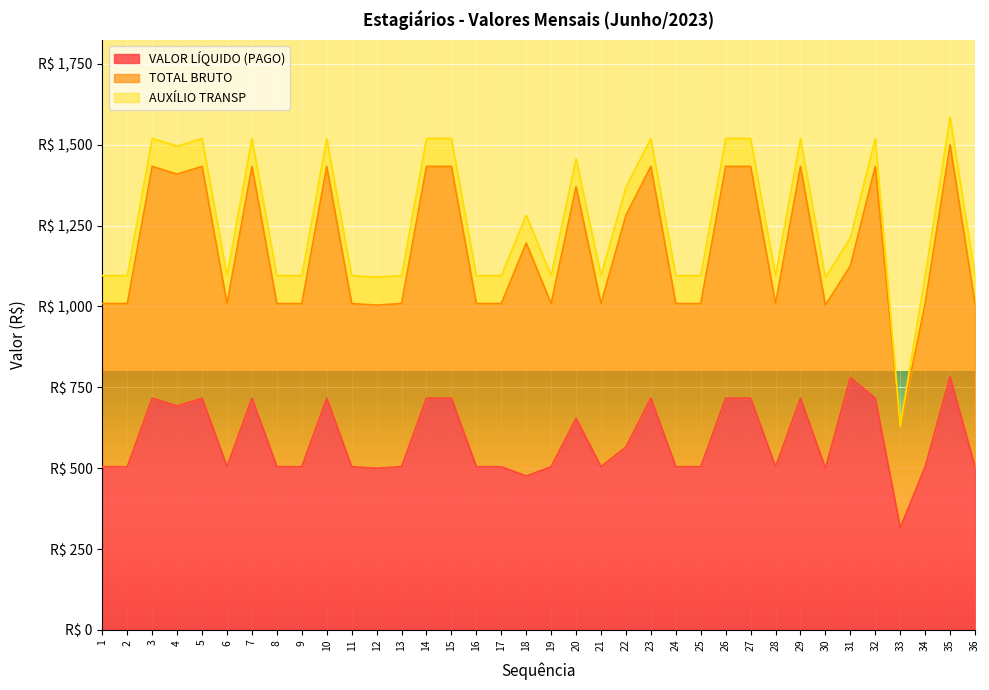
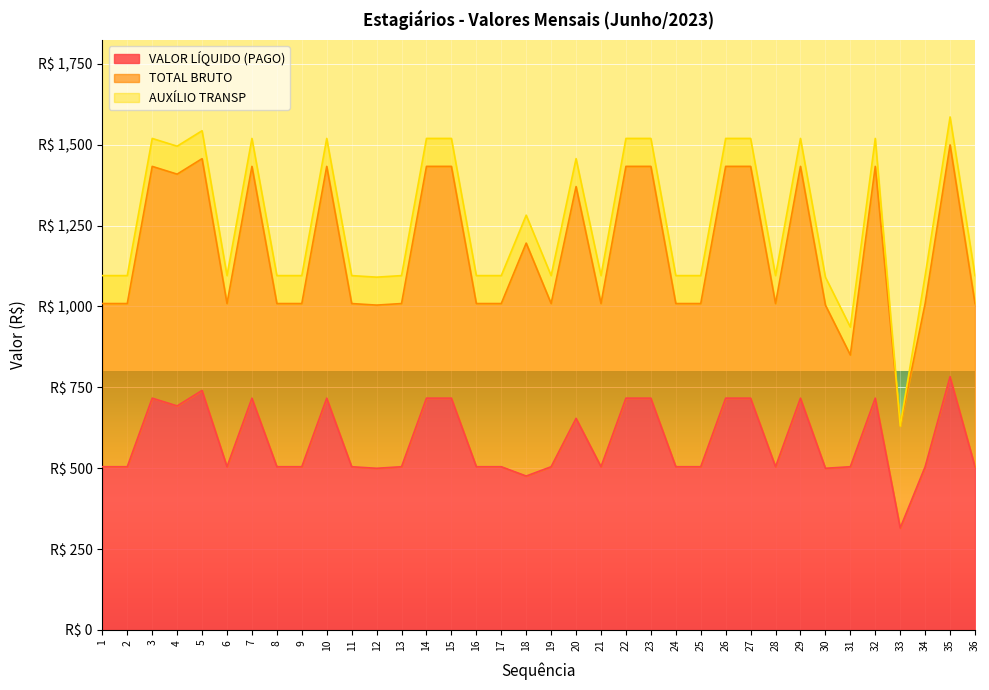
VALOR LÍQUIDO (PAGO), 5: R$ 720 -> R$ 740
VALOR LÍQUIDO (PAGO), 22: R$ 570 -> R$ 720
VALOR LÍQUIDO (PAGO), 31: R$ 780 -> R$ 500
